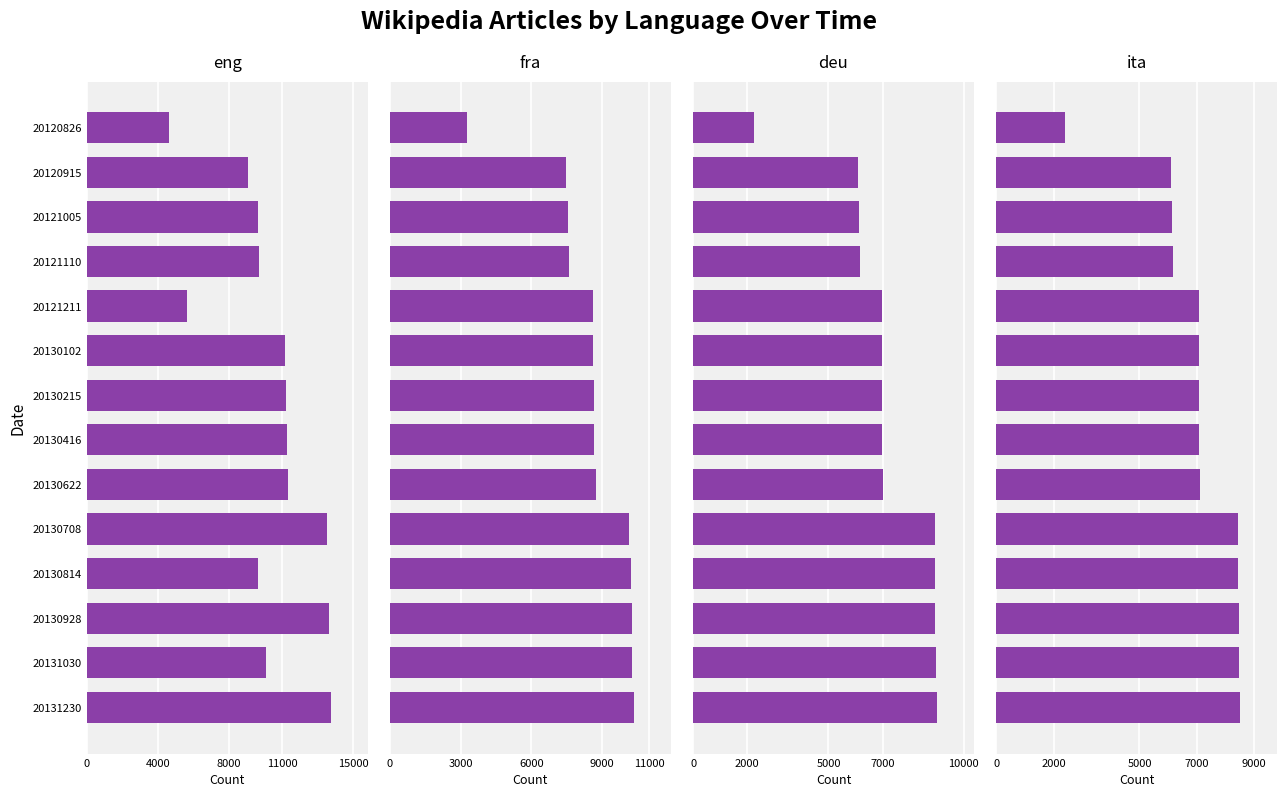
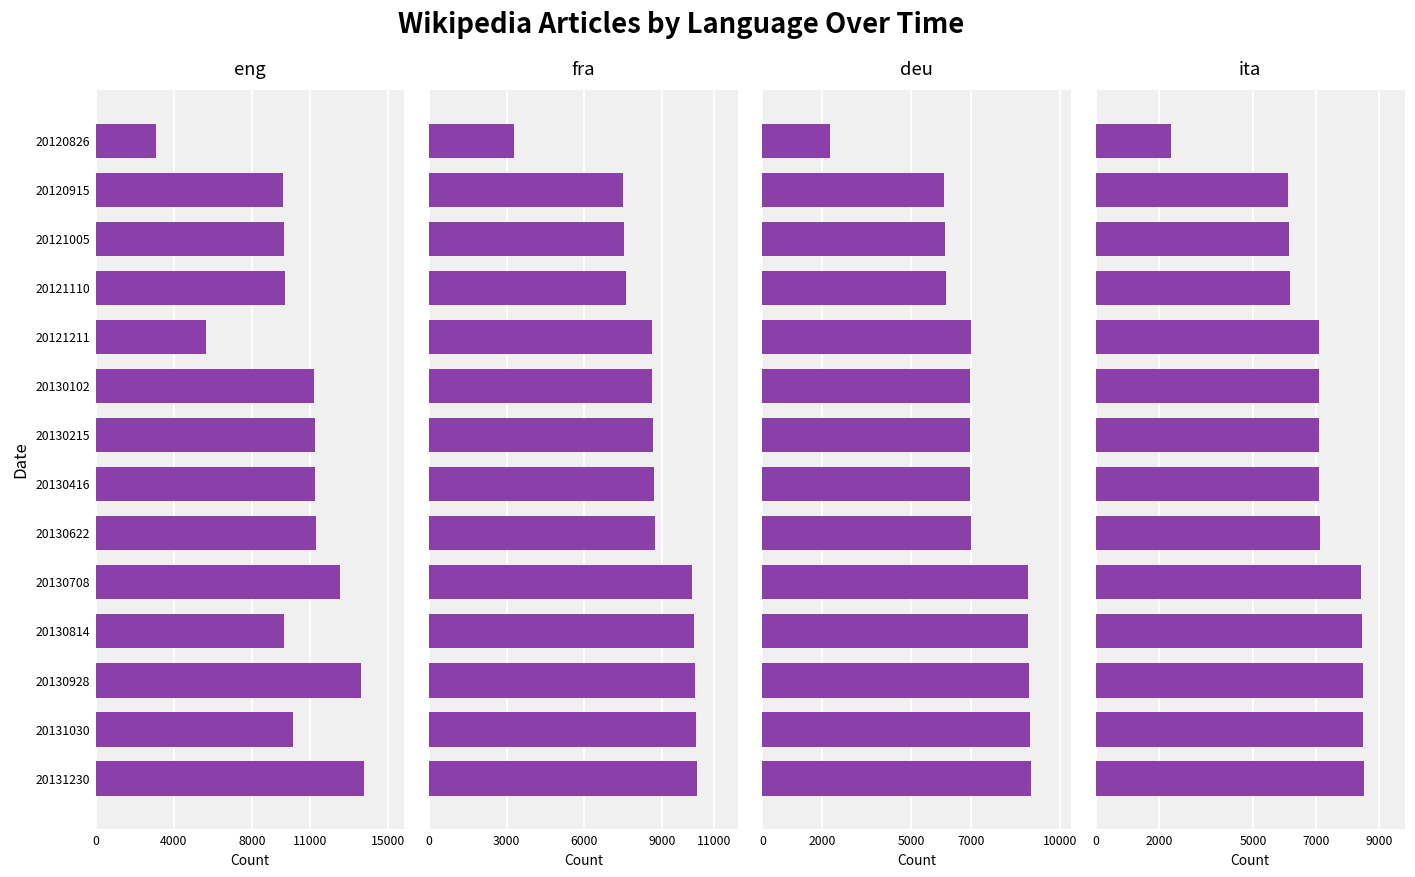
eng, 20120826: 4600 -> 3100
eng, 20120915: 9100 -> 9600
eng, 20130708: 13500 -> 12500
